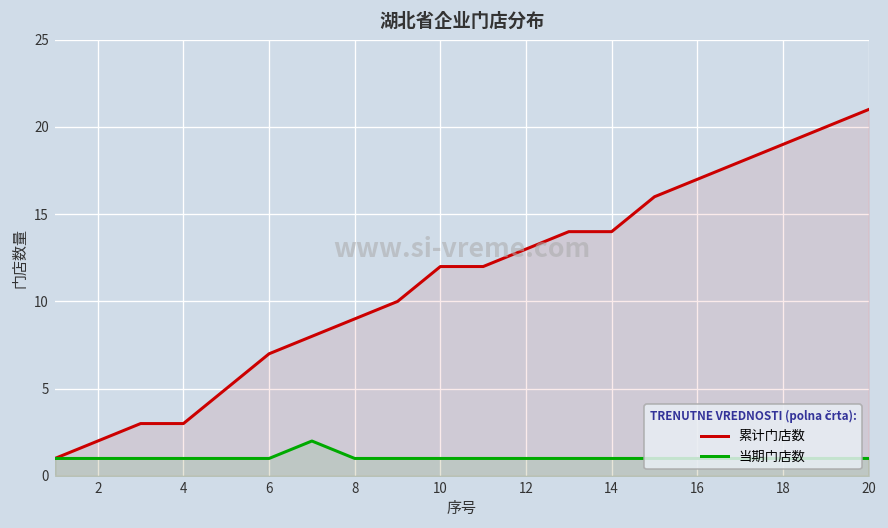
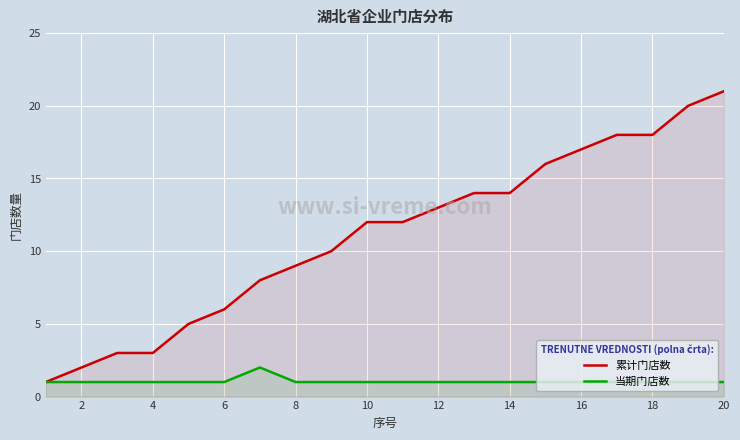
累计门店数, 6: 7 -> 6
累计门店数, 18: 19 -> 18
